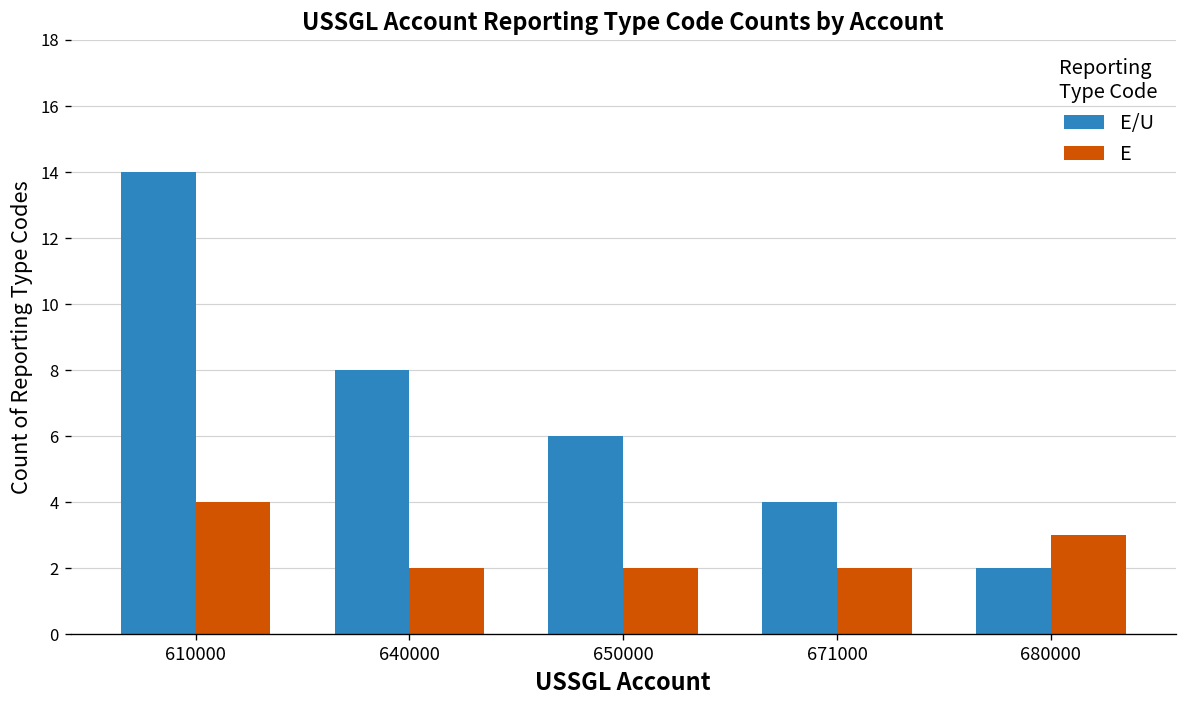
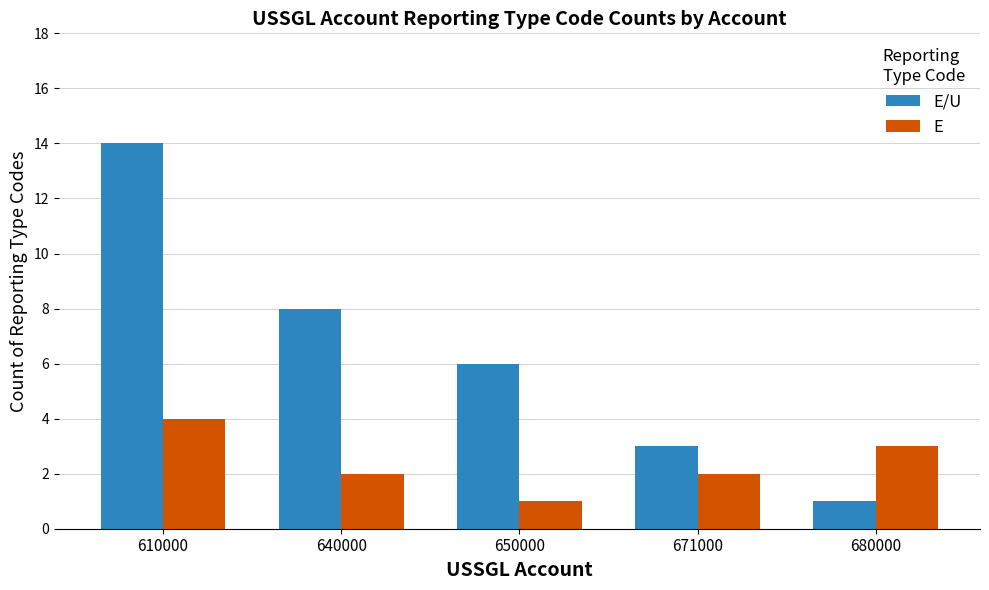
E, 650000: 2 -> 1
E/U, 671000: 4 -> 3
E/U, 680000: 2 -> 1
